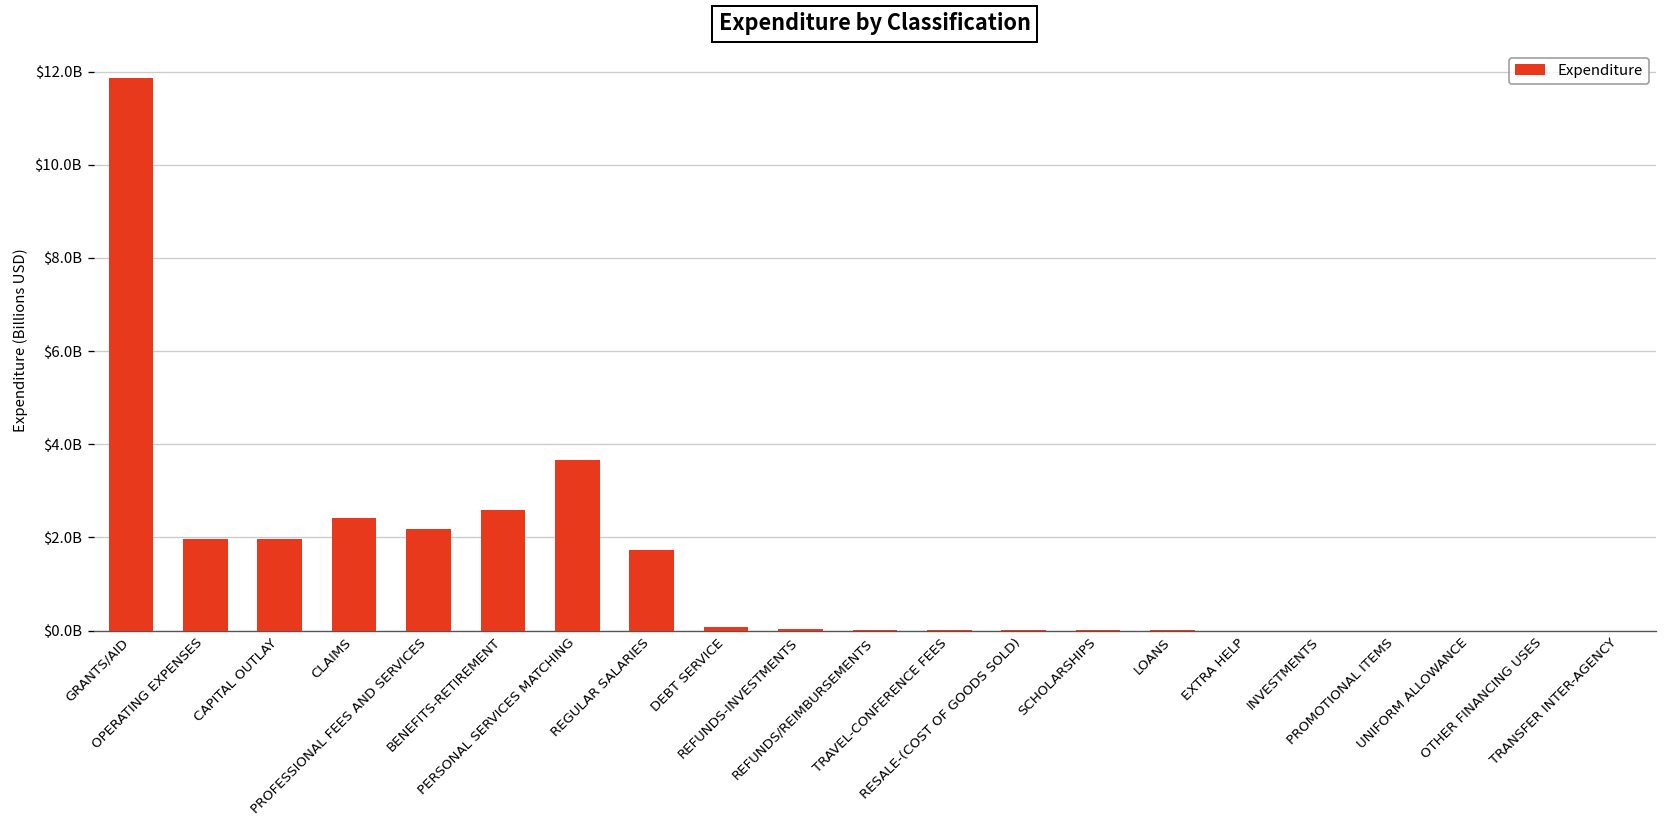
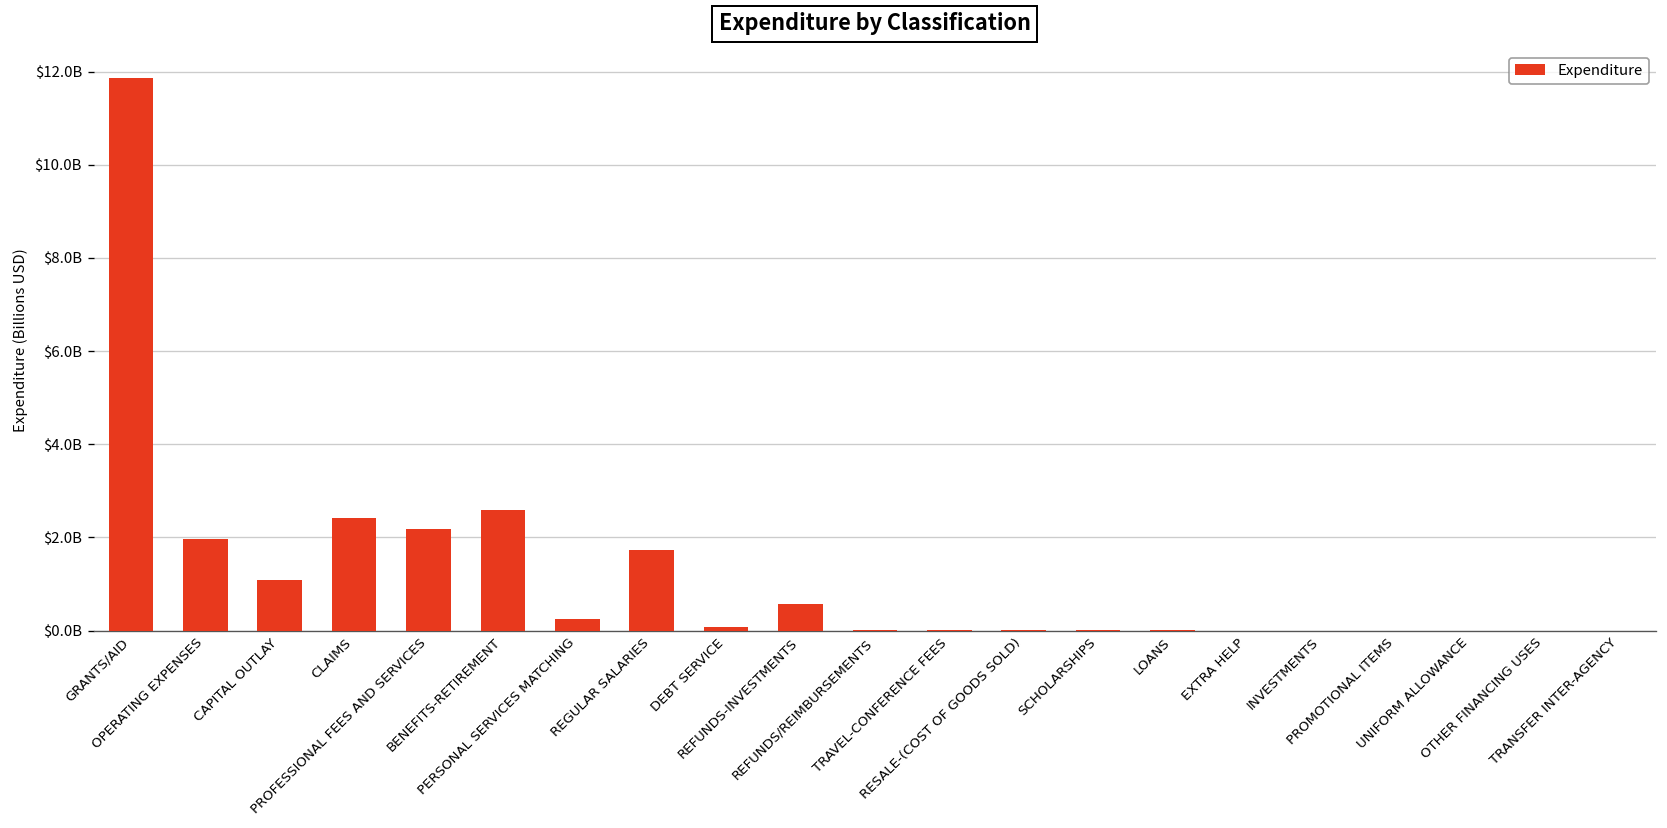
CAPITAL OUTLAY: $2000000000 -> $1100000000
PERSONAL SERVICES MATCHING: $3700000000 -> $200000000
REFUNDS-INVESTMENTS: $0 -> $600000000
